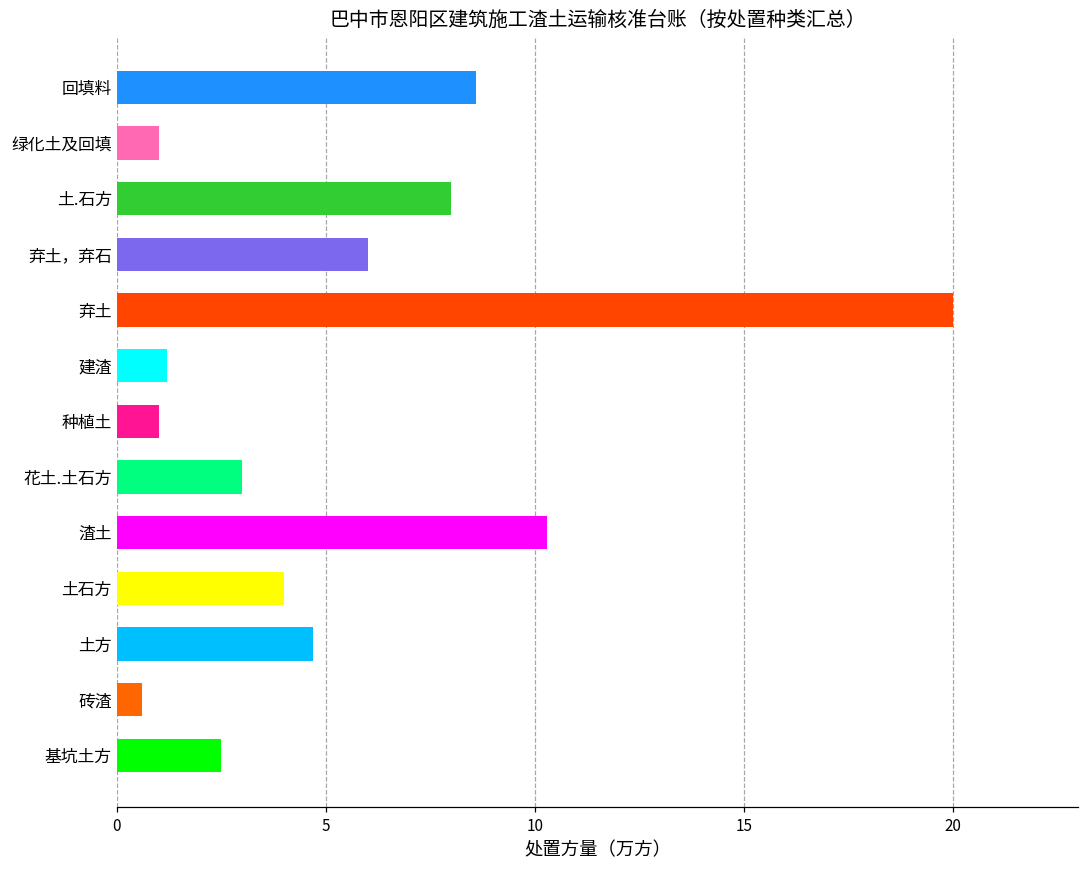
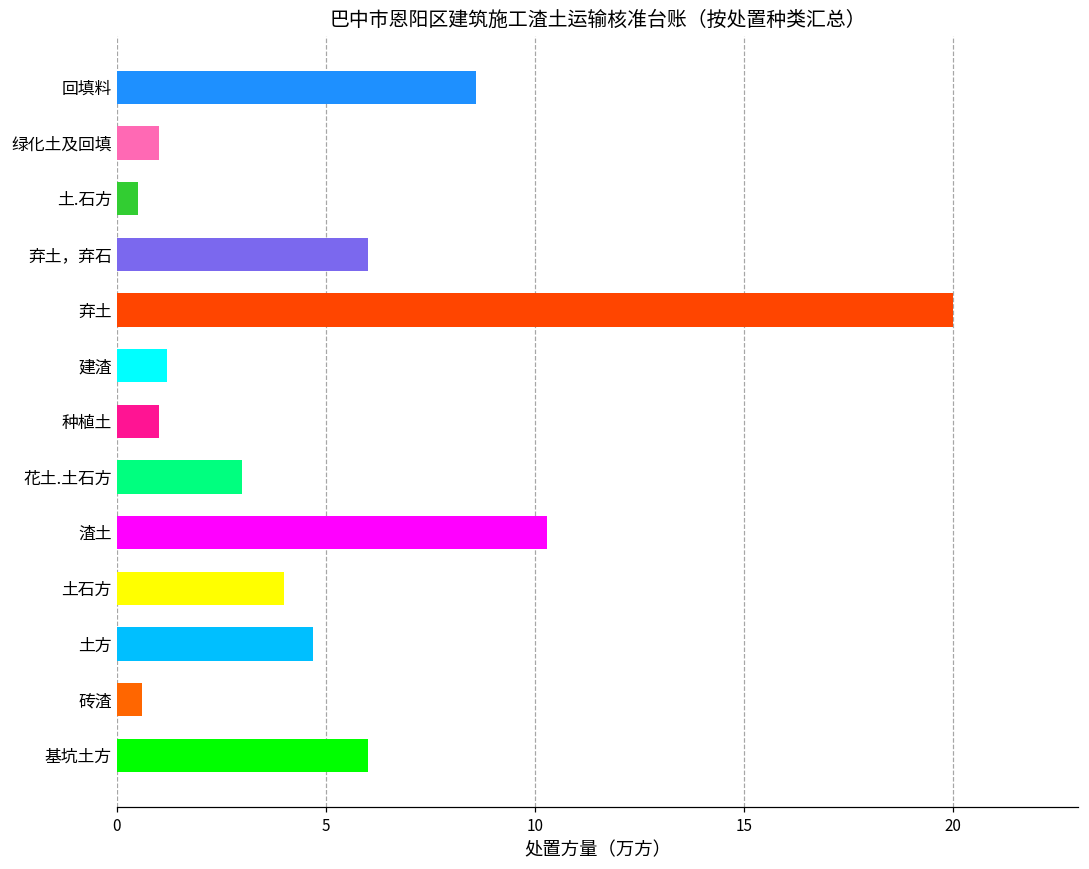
土.石方: 8.0 -> 0.5
基坑土方: 2.5 -> 6.0
